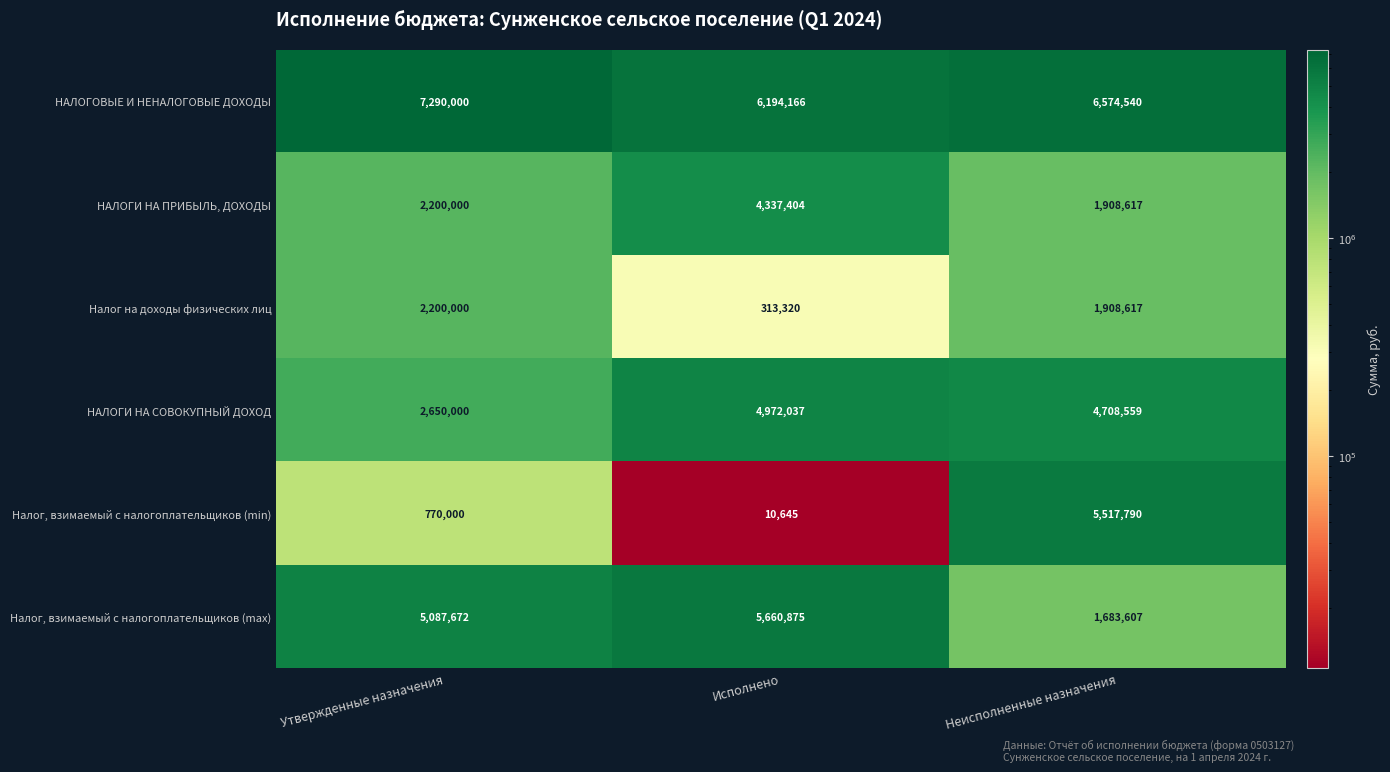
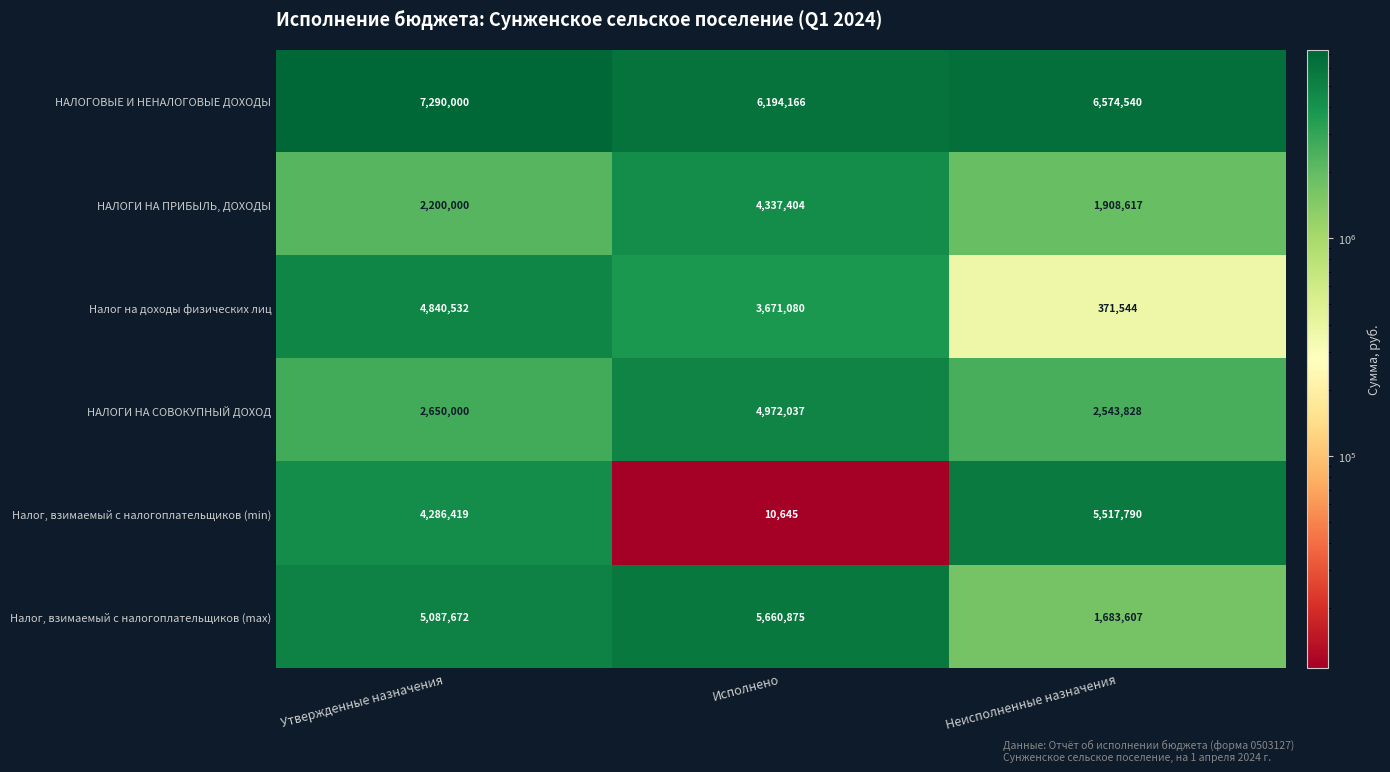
Налог на доходы физических лиц, Утвержденные назначения: 2,200,000 -> 4,840,532
Налог на доходы физических лиц, Исполнено: 313,320 -> 3,671,080
Налог на доходы физических лиц, Неисполненные назначения: 1,908,617 -> 371,544
НАЛОГИ НА СОВОКУПНЫЙ ДОХОД, Неисполненные назначения: 4,708,559 -> 2,543,828
Налог, взимаемый с налогоплательщиков (min), Утвержденные назначения: 770,000 -> 4,286,419
